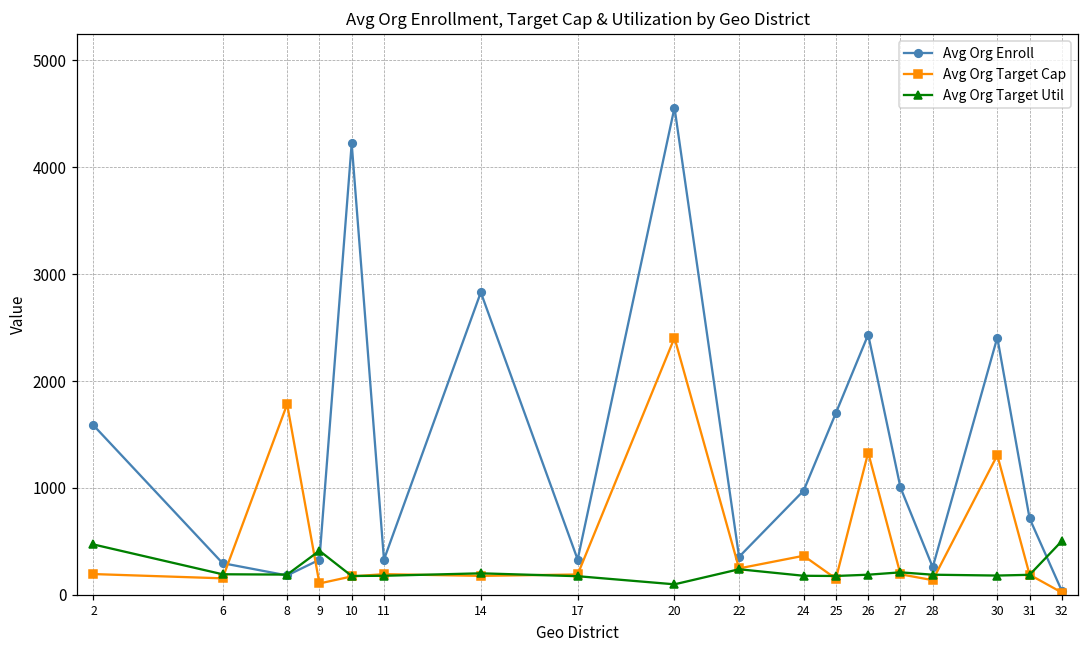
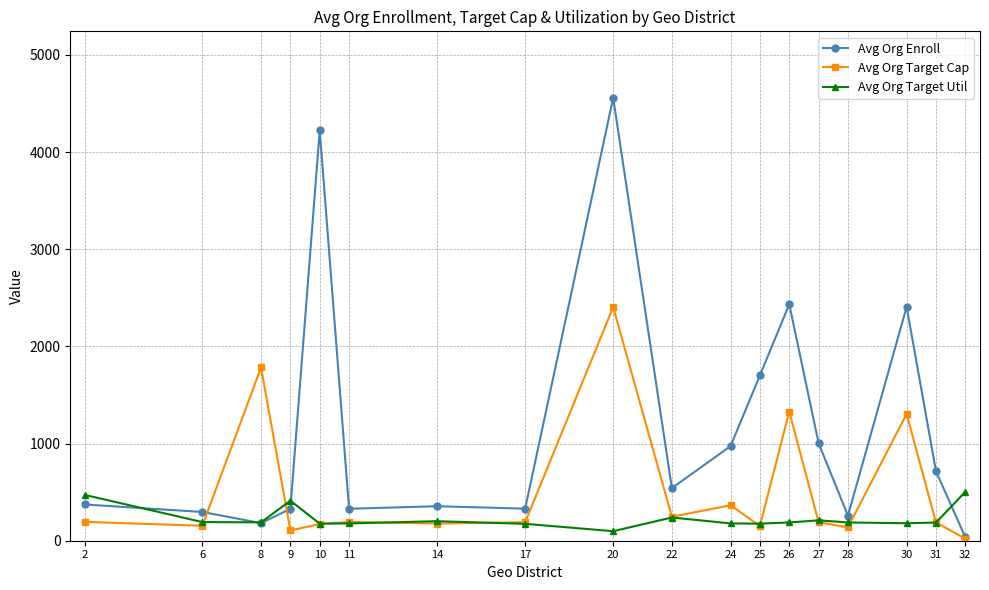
Avg Org Enroll, 2: 1600 -> 400
Avg Org Enroll, 14: 2800 -> 400
Avg Org Enroll, 22: 400 -> 500
